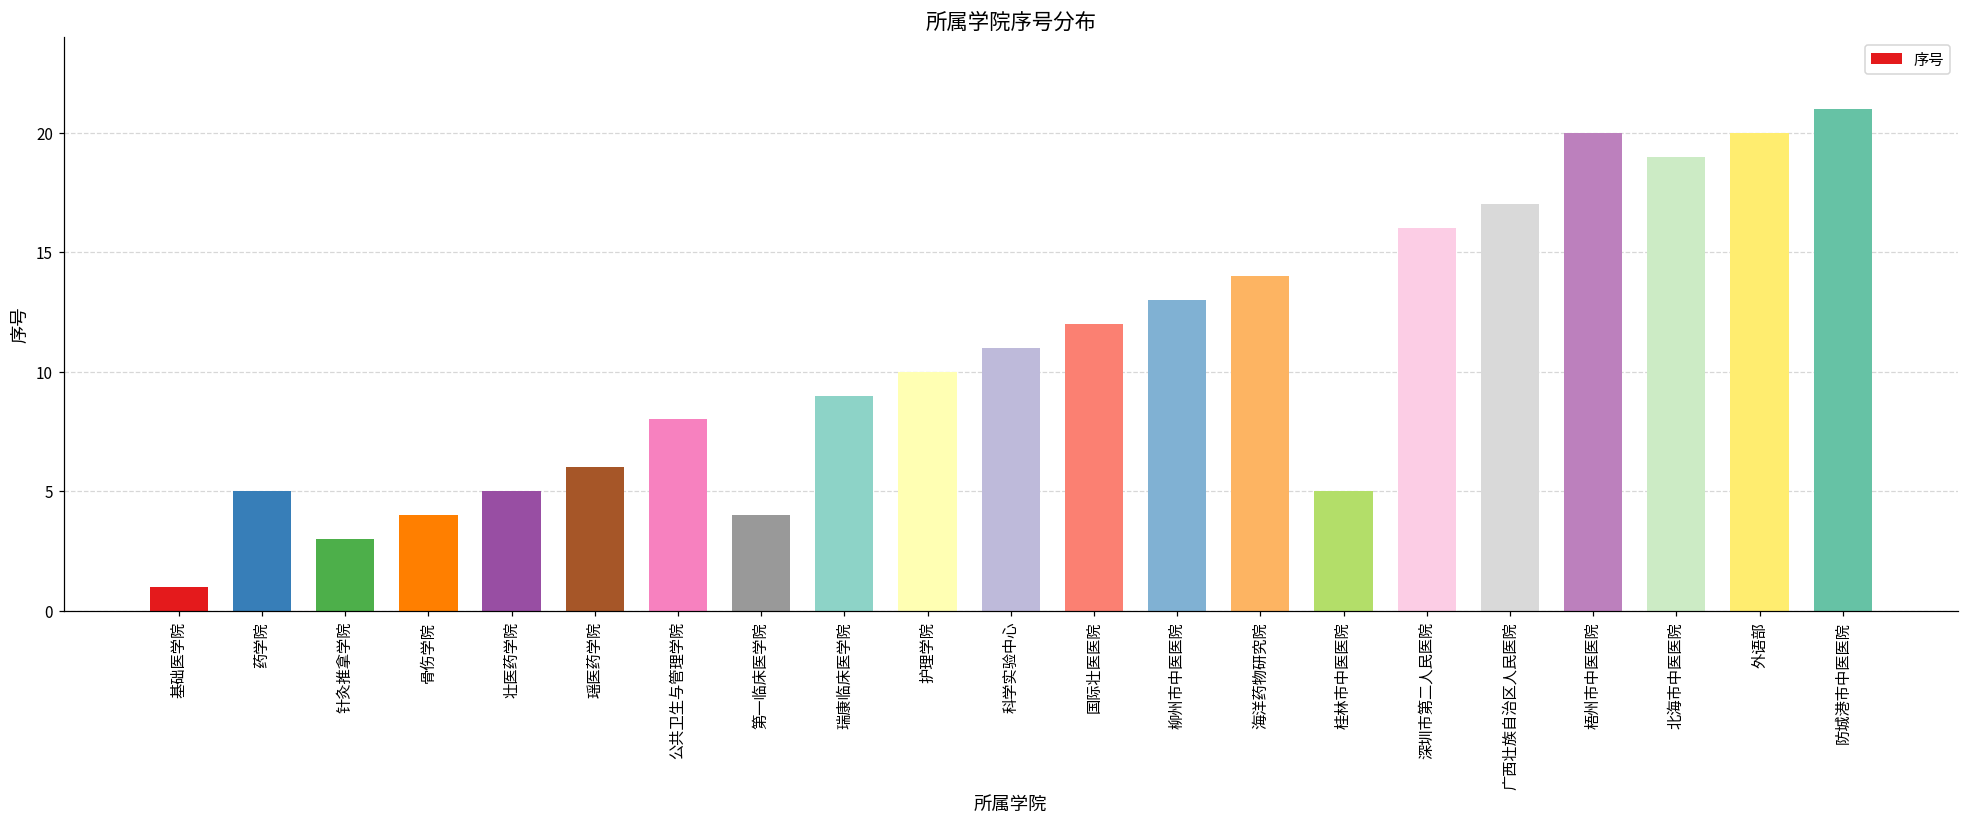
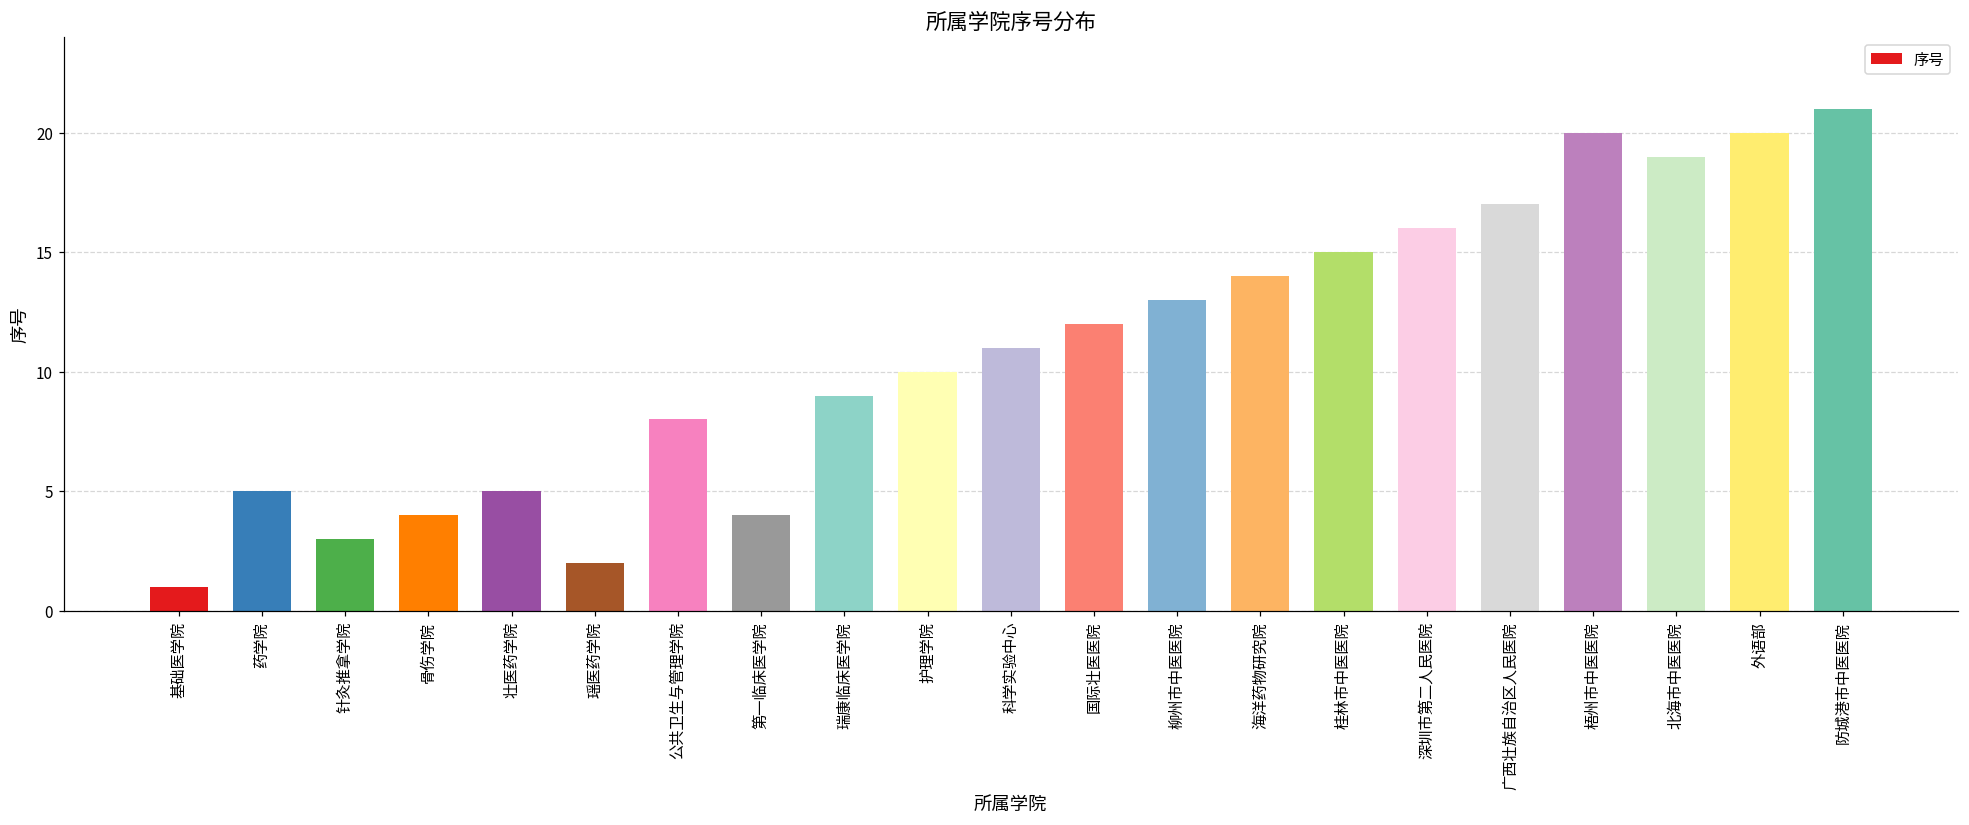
瑶医药学院: 6 -> 2
桂林市中医医院: 5 -> 15
